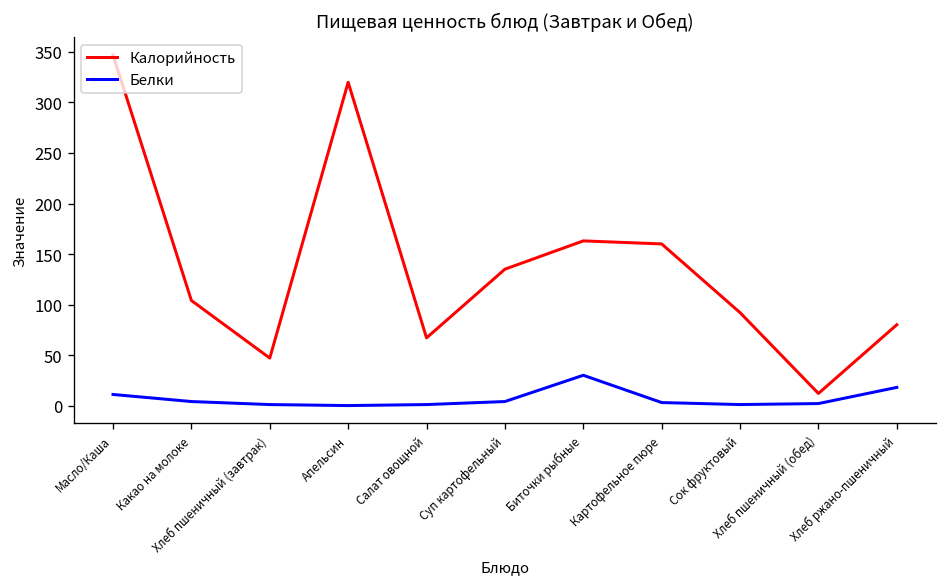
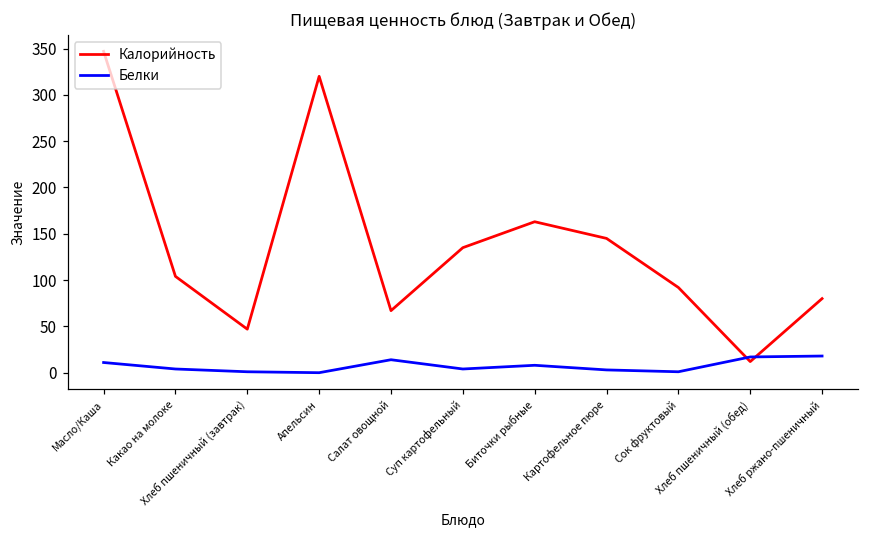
Белки, Салат овощной: 0 -> 10
Белки, Биточки рыбные: 30 -> 10
Калорийность, Картофельное пюре: 160 -> 150
Белки, Хлеб пшеничный (обед): 0 -> 20
